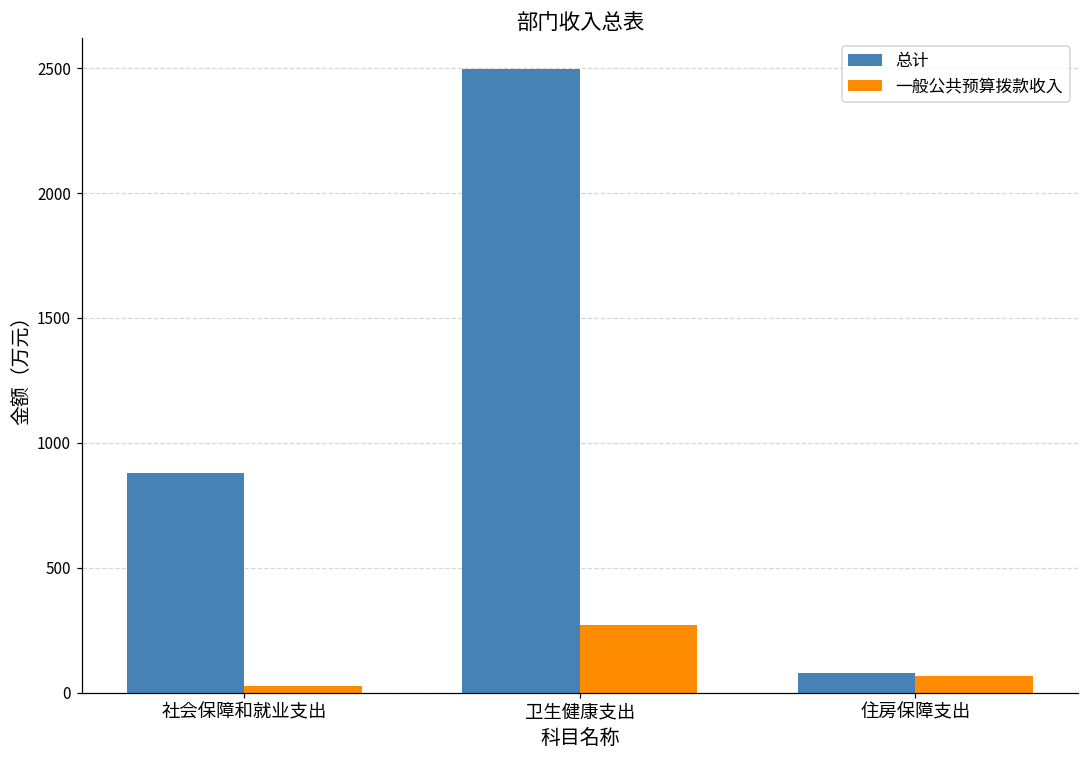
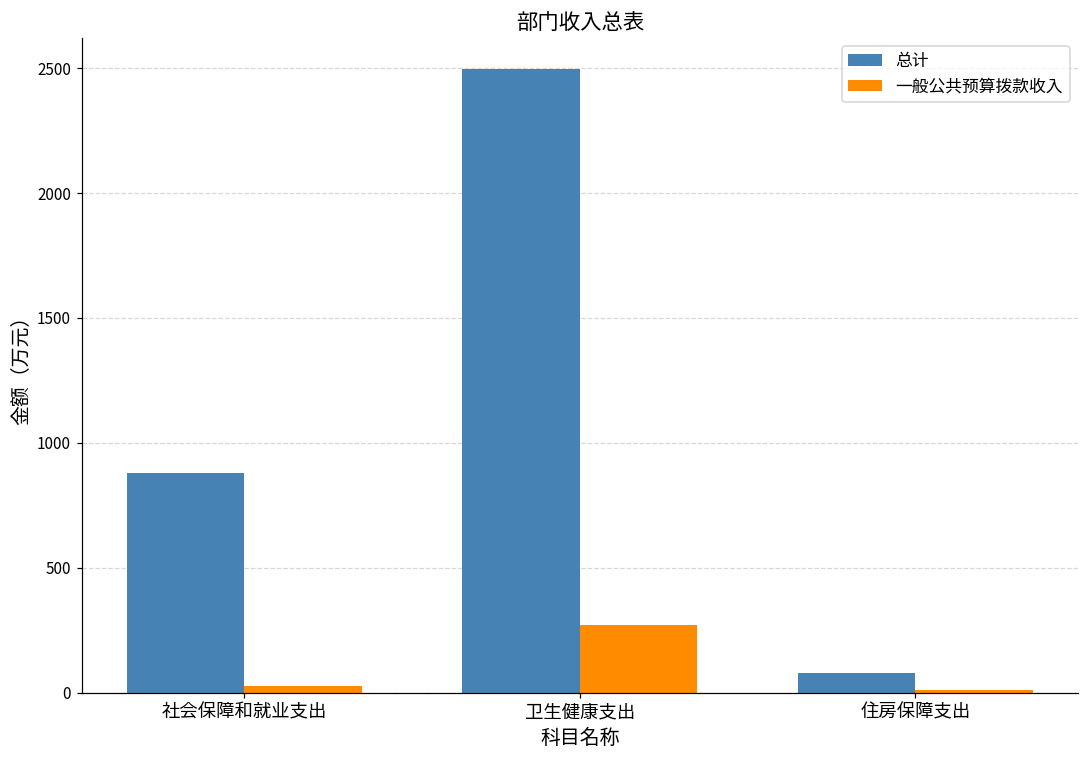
一般公共预算拨款收入, 住房保障支出: 60 -> 10
